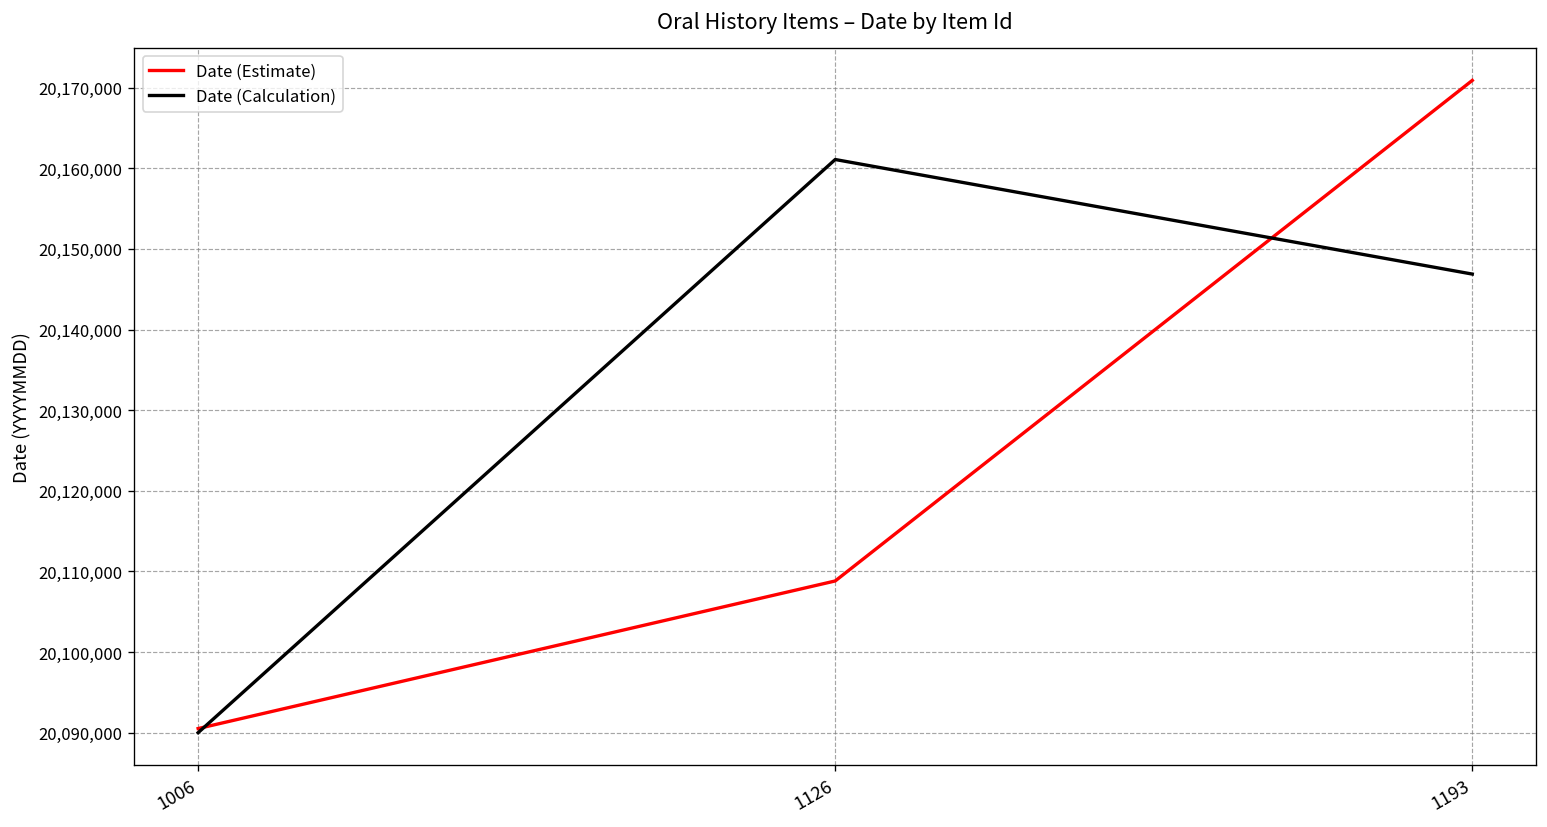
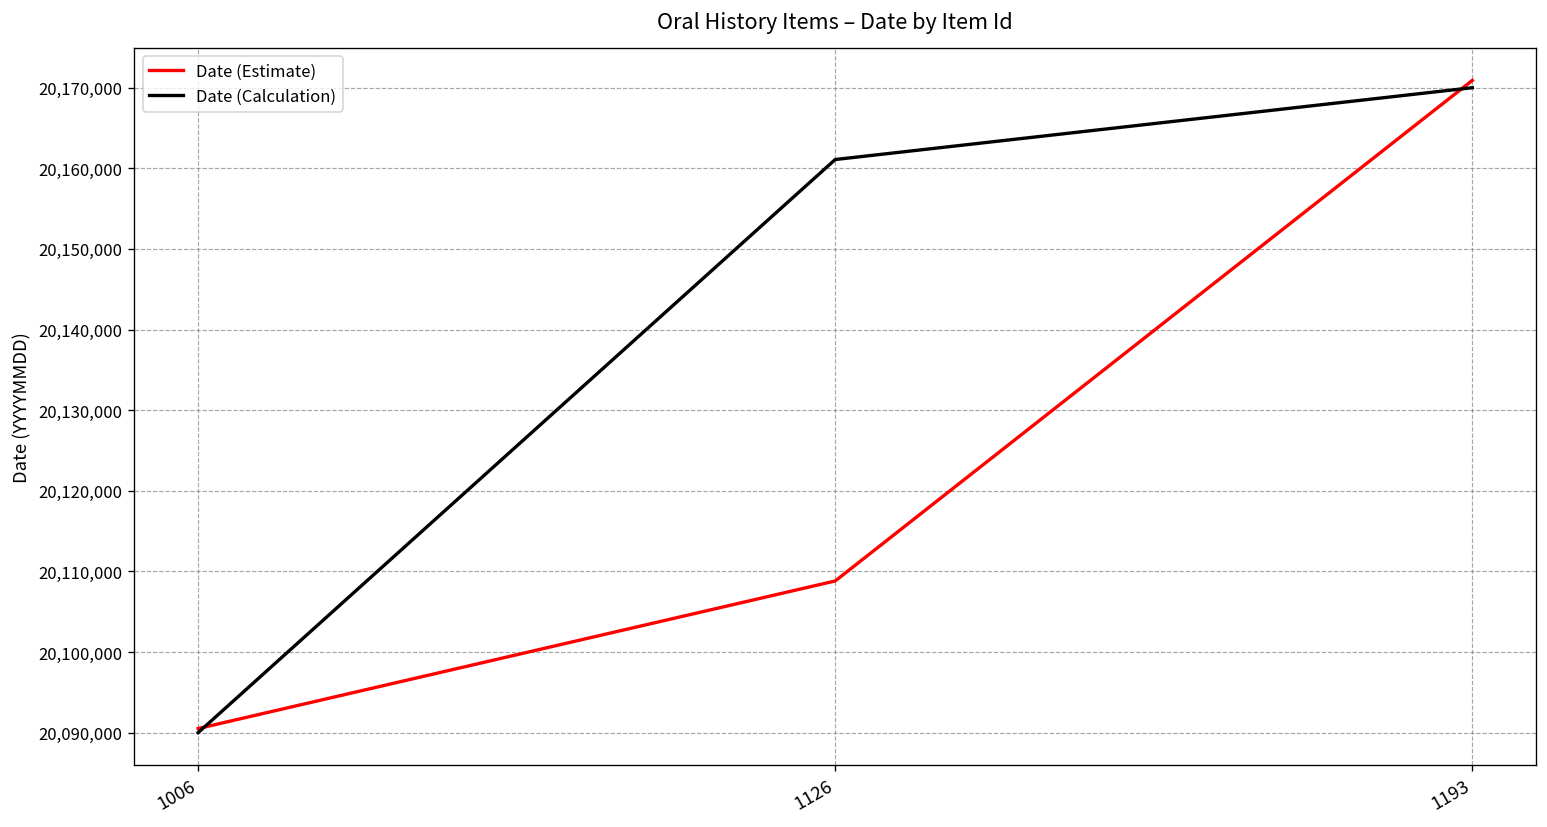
Date (Calculation), 1193: 20,147,000 -> 20,170,000
